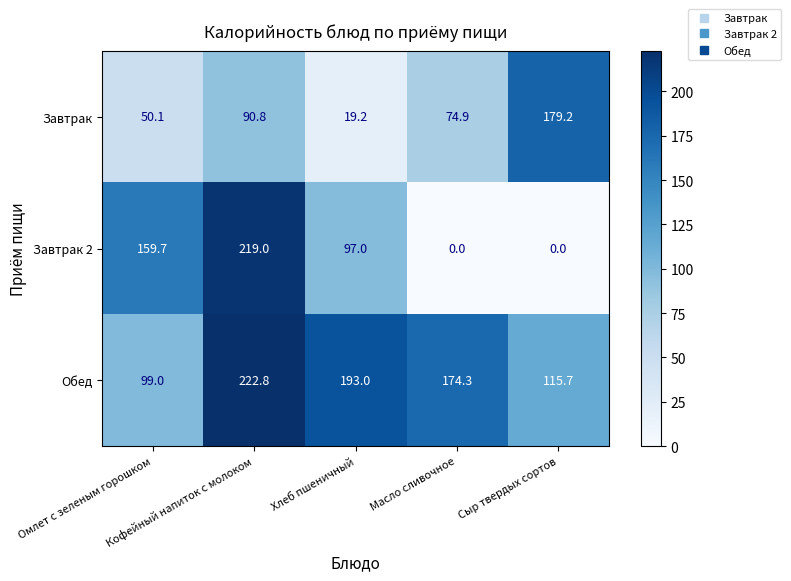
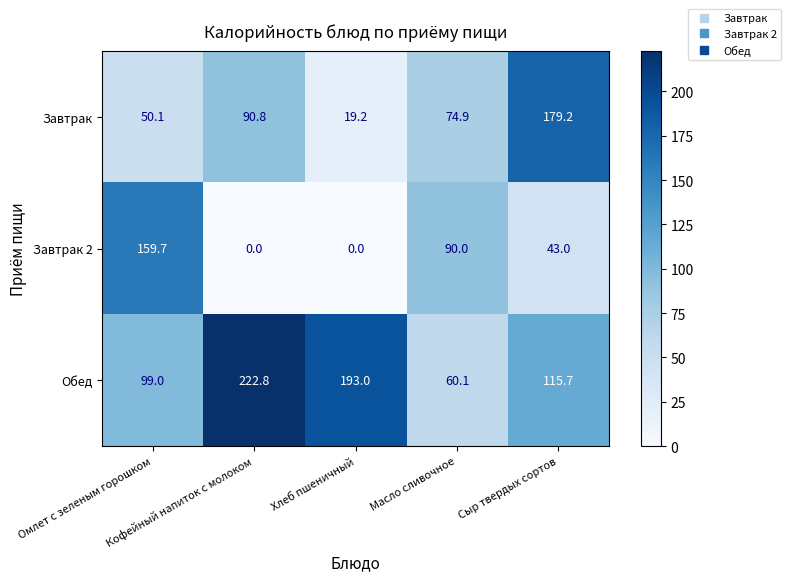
Завтрак 2, Кофейный напиток с молоком: 219.0 -> 0.0
Завтрак 2, Хлеб пшеничный: 97.0 -> 0.0
Завтрак 2, Масло сливочное: 0.0 -> 90.0
Завтрак 2, Сыр твердых сортов: 0.0 -> 43.0
Обед, Масло сливочное: 174.3 -> 60.1
